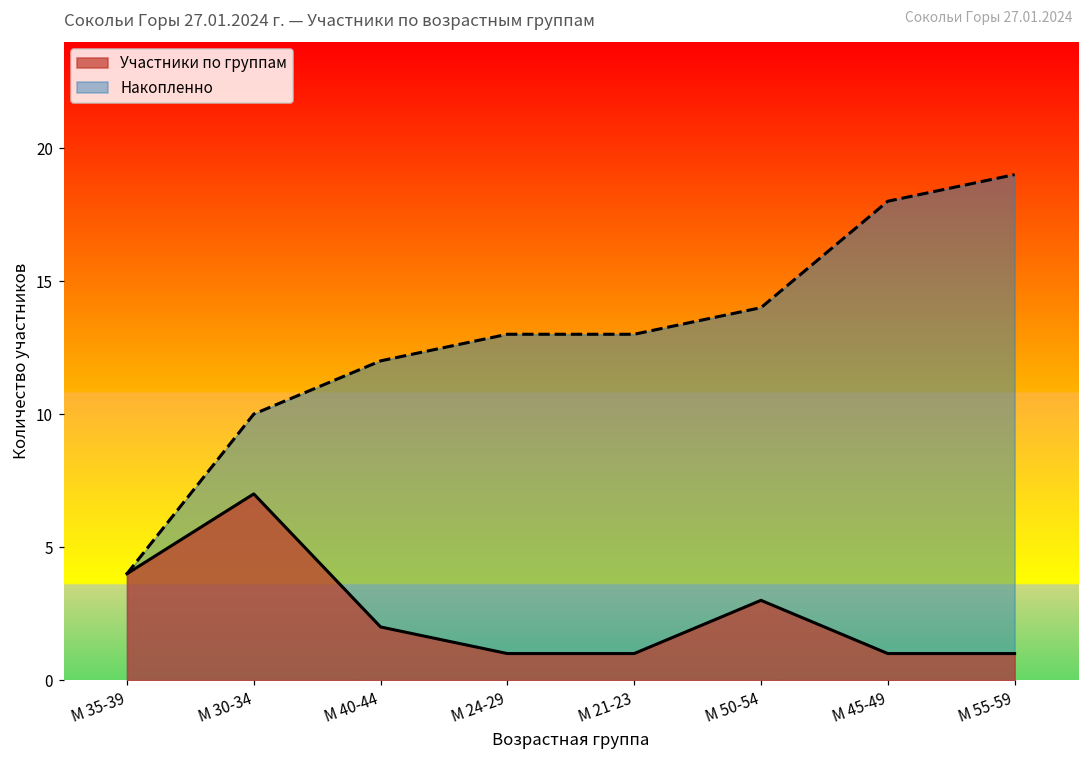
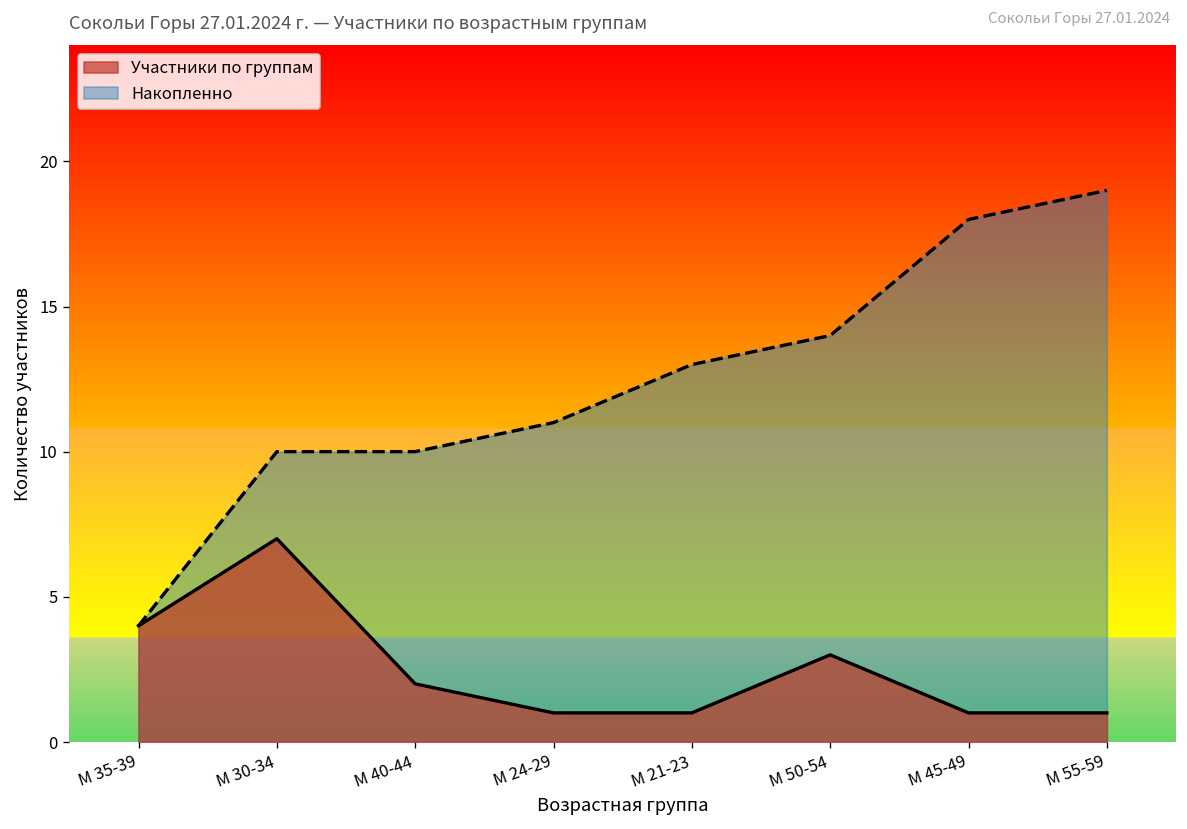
Накопленно, М 40-44: 12 -> 10
Накопленно, М 24-29: 13 -> 11
